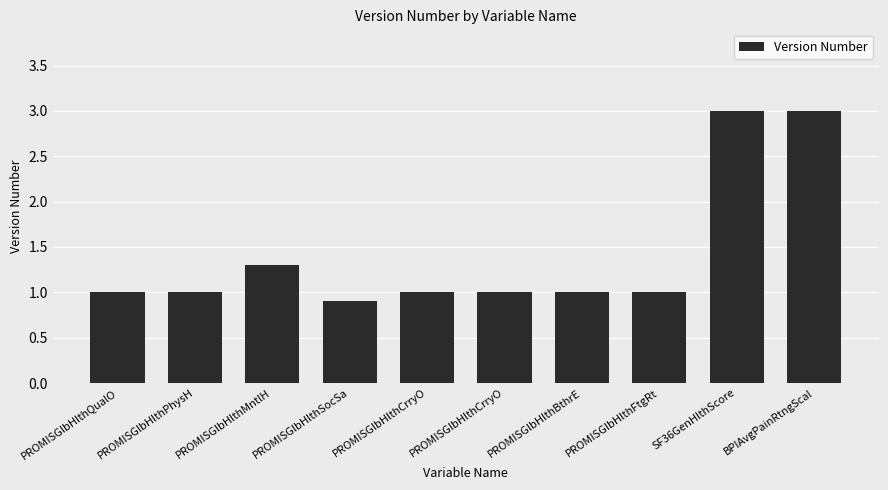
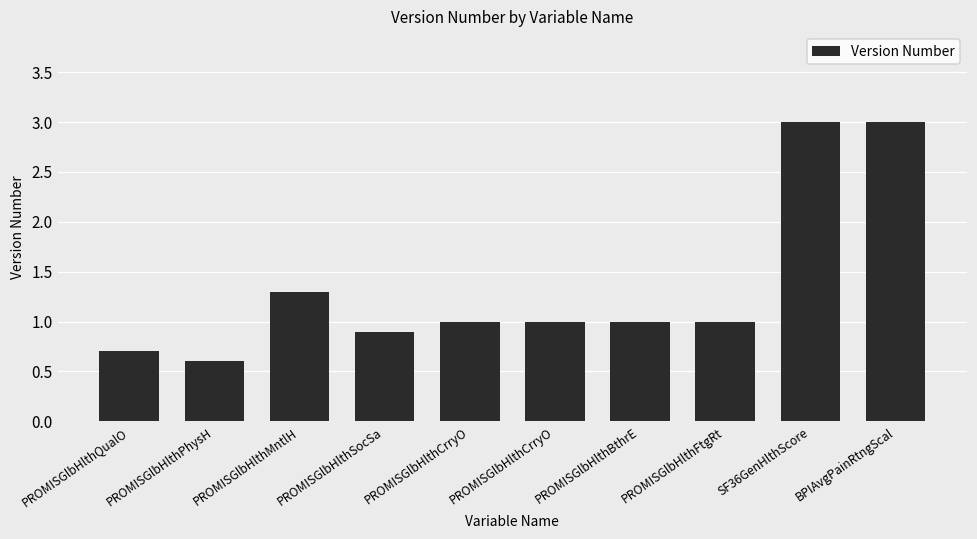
PROMISGlbHlthQualO: 1.0 -> 0.7
PROMISGlbHlthPhysH: 1.0 -> 0.6
